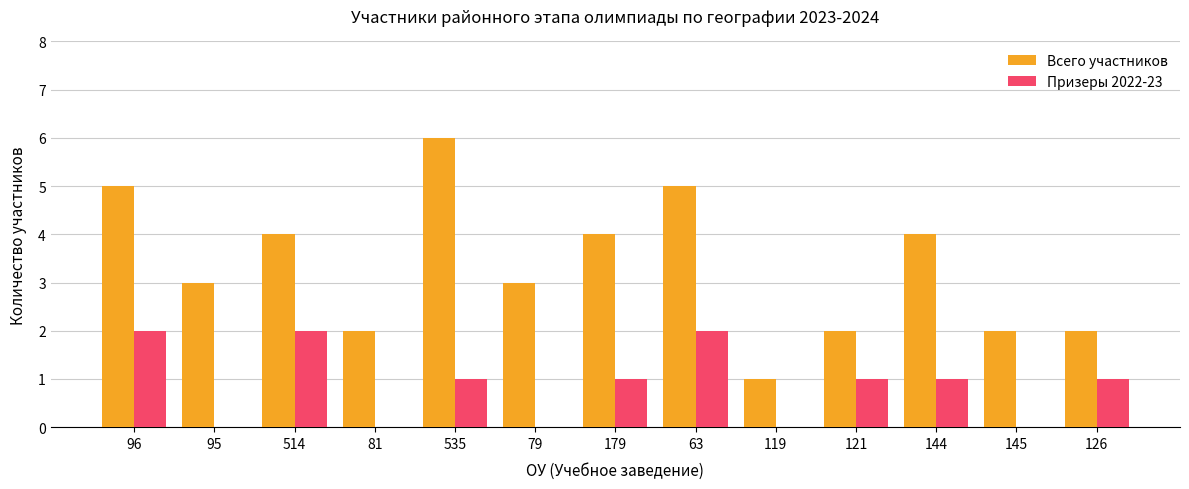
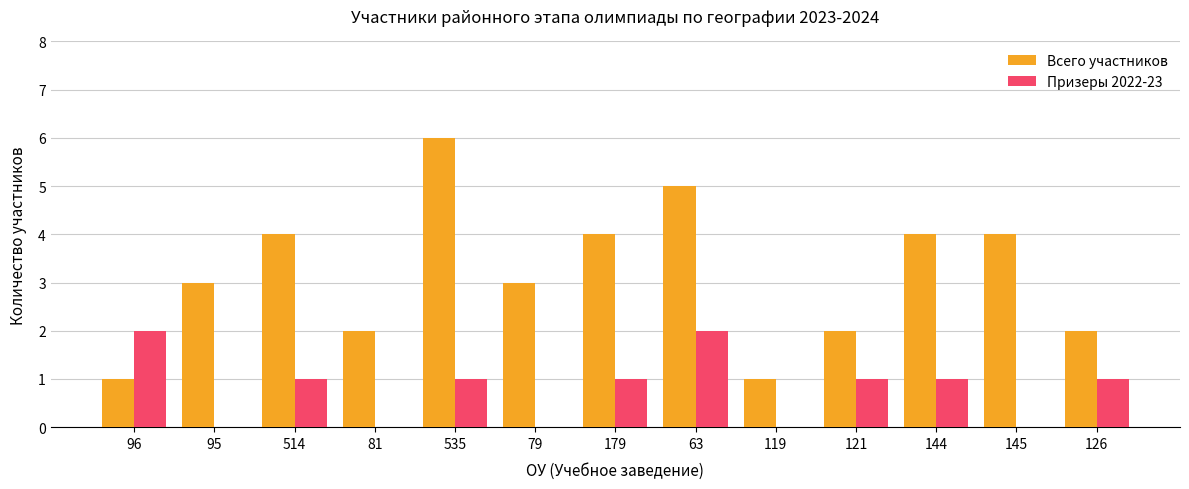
Всего участников, 96: 5 -> 1
Призеры 2022-23, 514: 2 -> 1
Всего участников, 145: 2 -> 4
